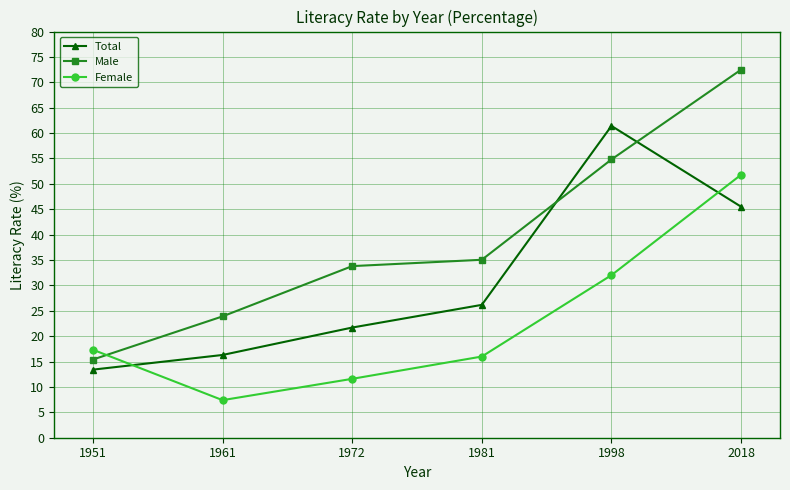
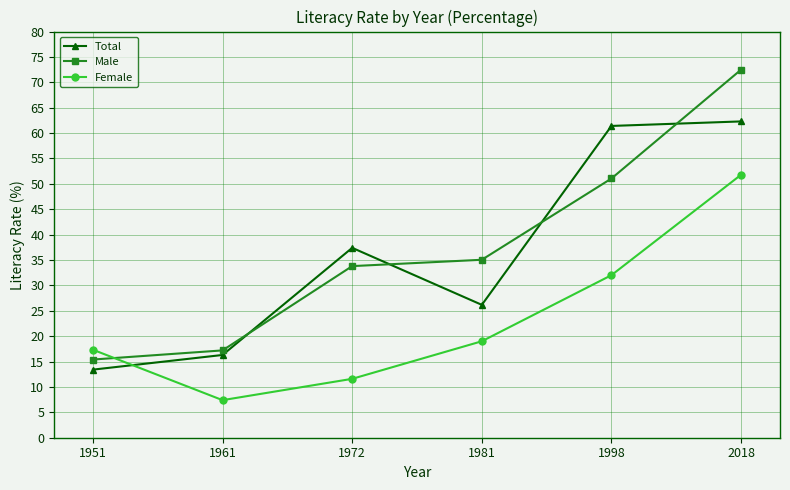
Male, 1961: 24 -> 17
Total, 1972: 22 -> 37
Female, 1981: 16 -> 19
Male, 1998: 55 -> 51
Total, 2018: 46 -> 62
